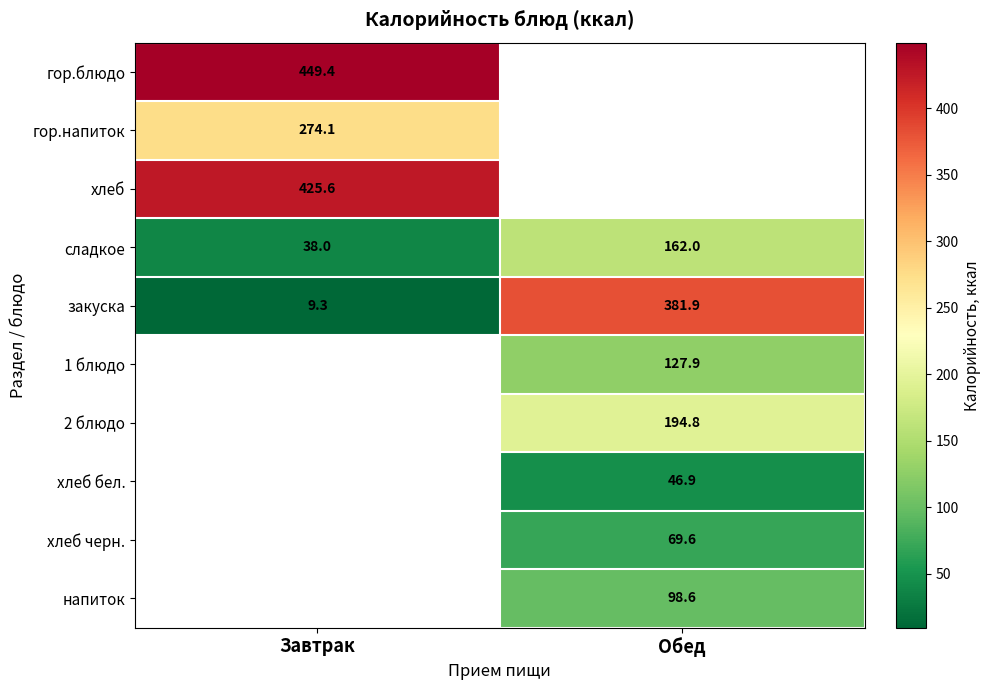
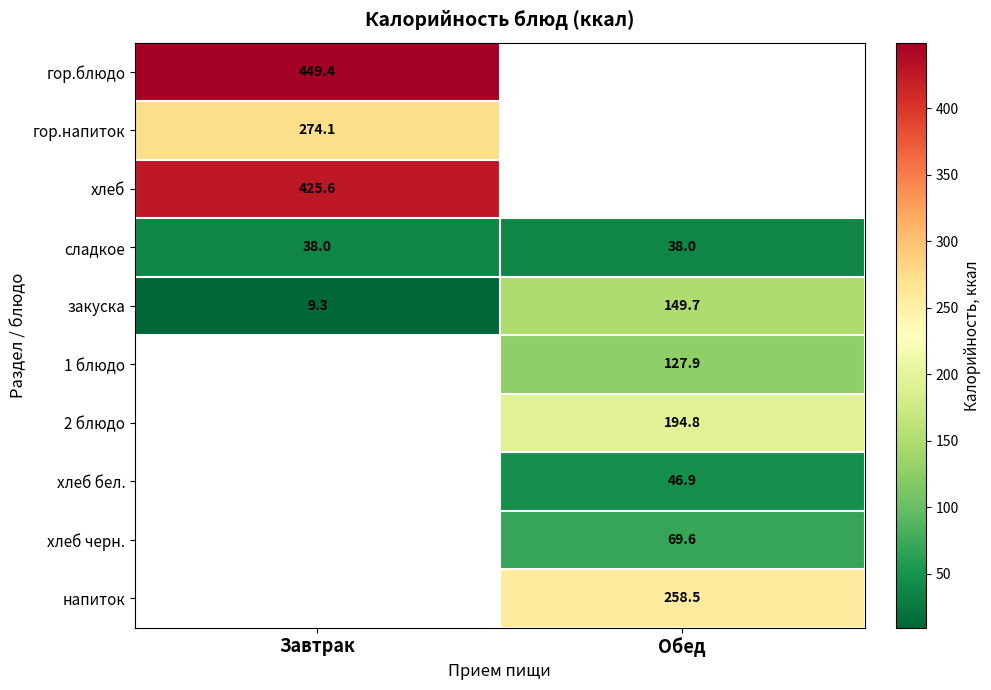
сладкое, Обед: 162.0 -> 38.0
закуска, Обед: 381.9 -> 149.7
напиток, Обед: 98.6 -> 258.5
